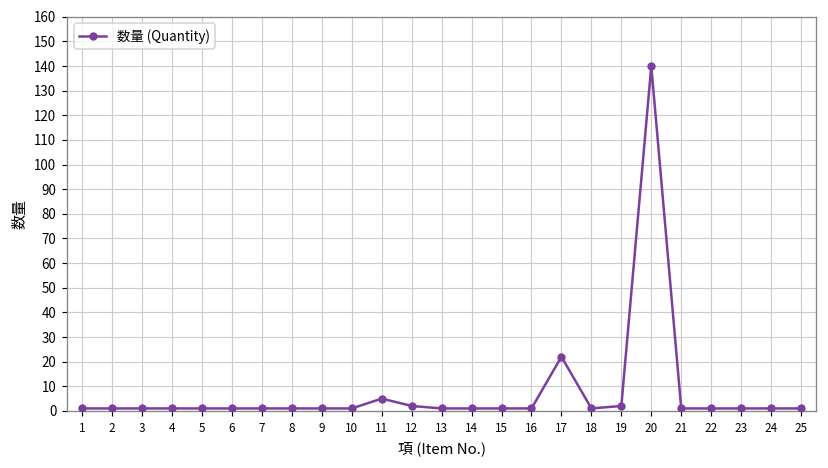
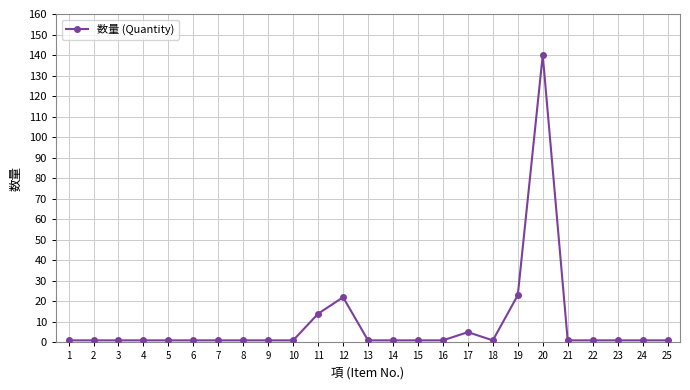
11: 5 -> 14
12: 2 -> 22
17: 22 -> 5
19: 2 -> 23
